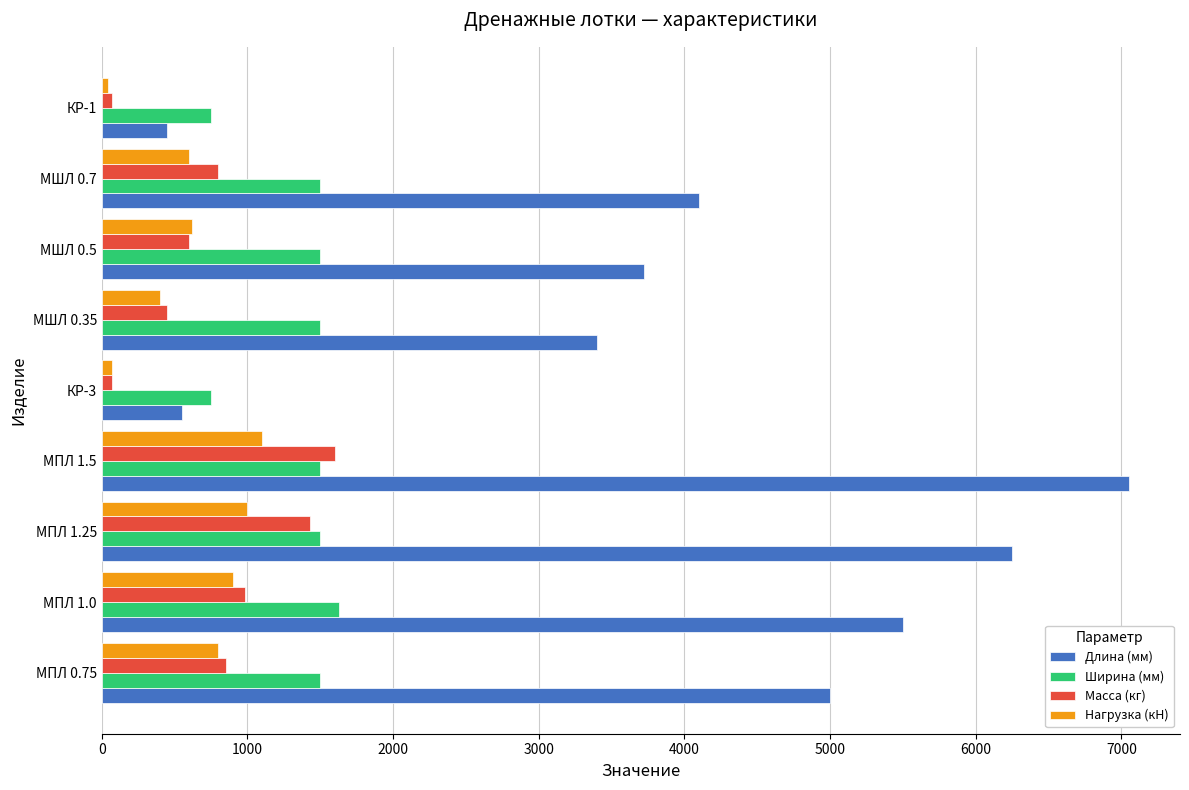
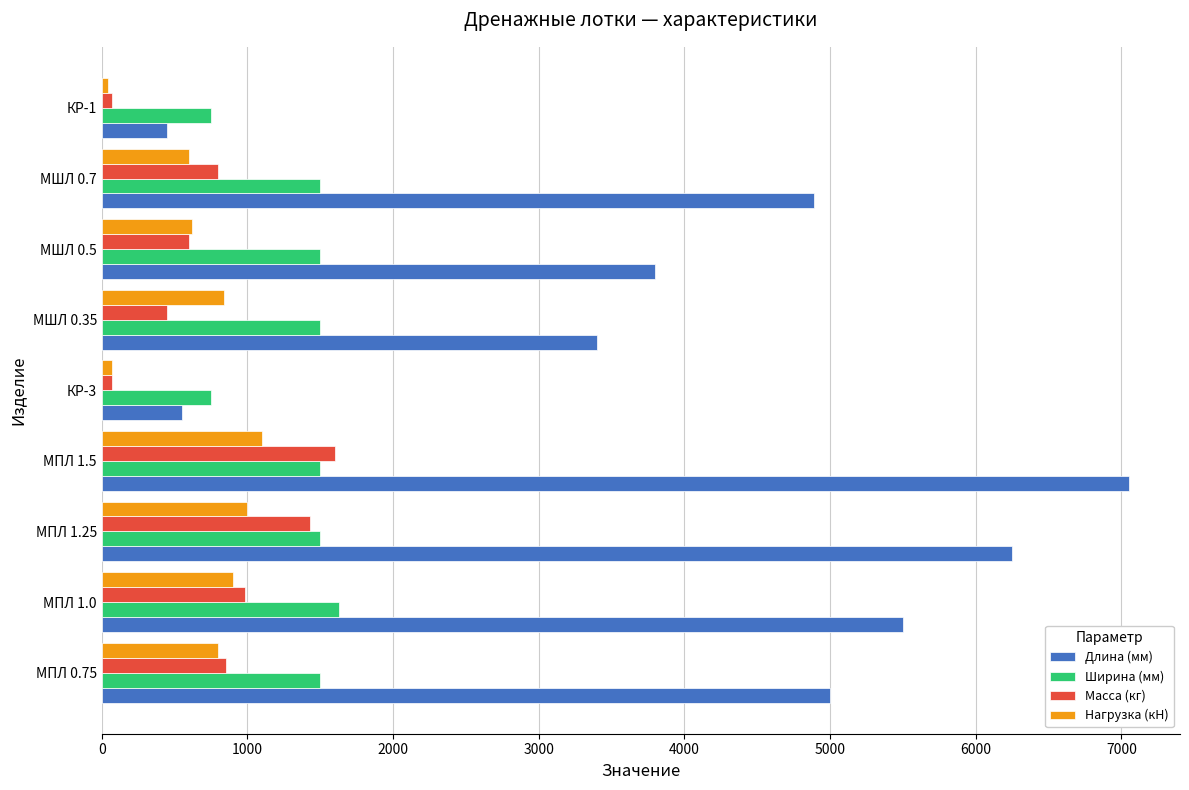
Длина (мм), МШЛ 0.7: 4100 -> 4890
Длина (мм), МШЛ 0.5: 3720 -> 3800
Нагрузка (кН), МШЛ 0.35: 400 -> 840
